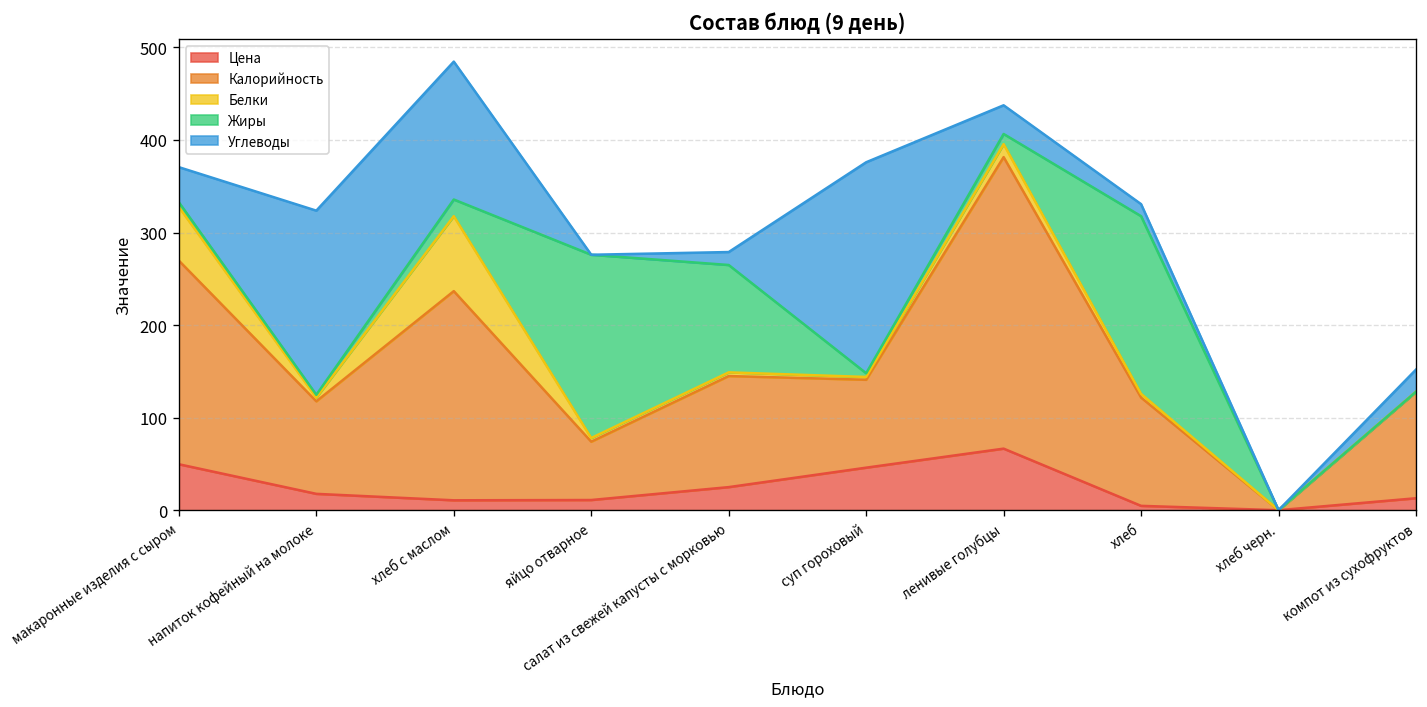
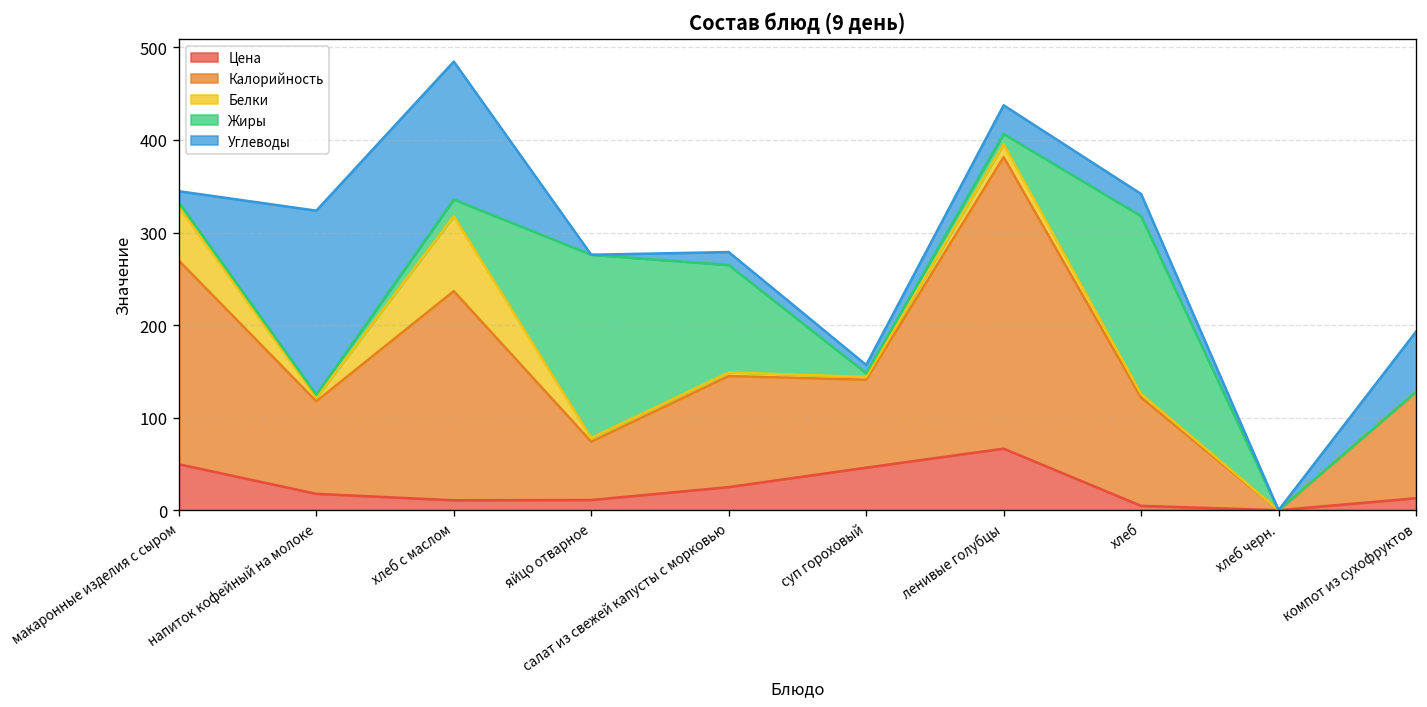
Углеводы, макаронные изделия с сыром: 40 -> 10
Углеводы, суп гороховый: 230 -> 10
Углеводы, хлеб: 10 -> 20
Углеводы, компот из сухофруктов: 20 -> 70
